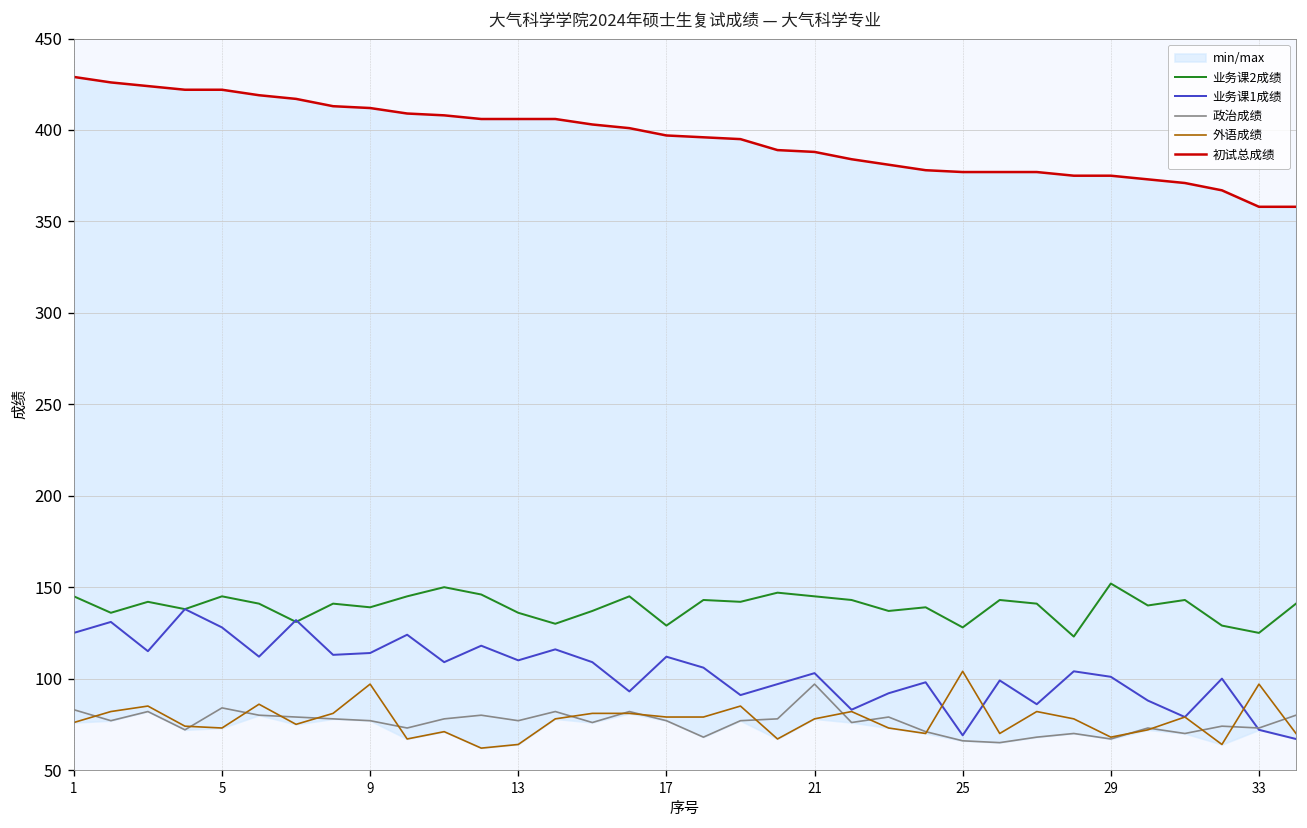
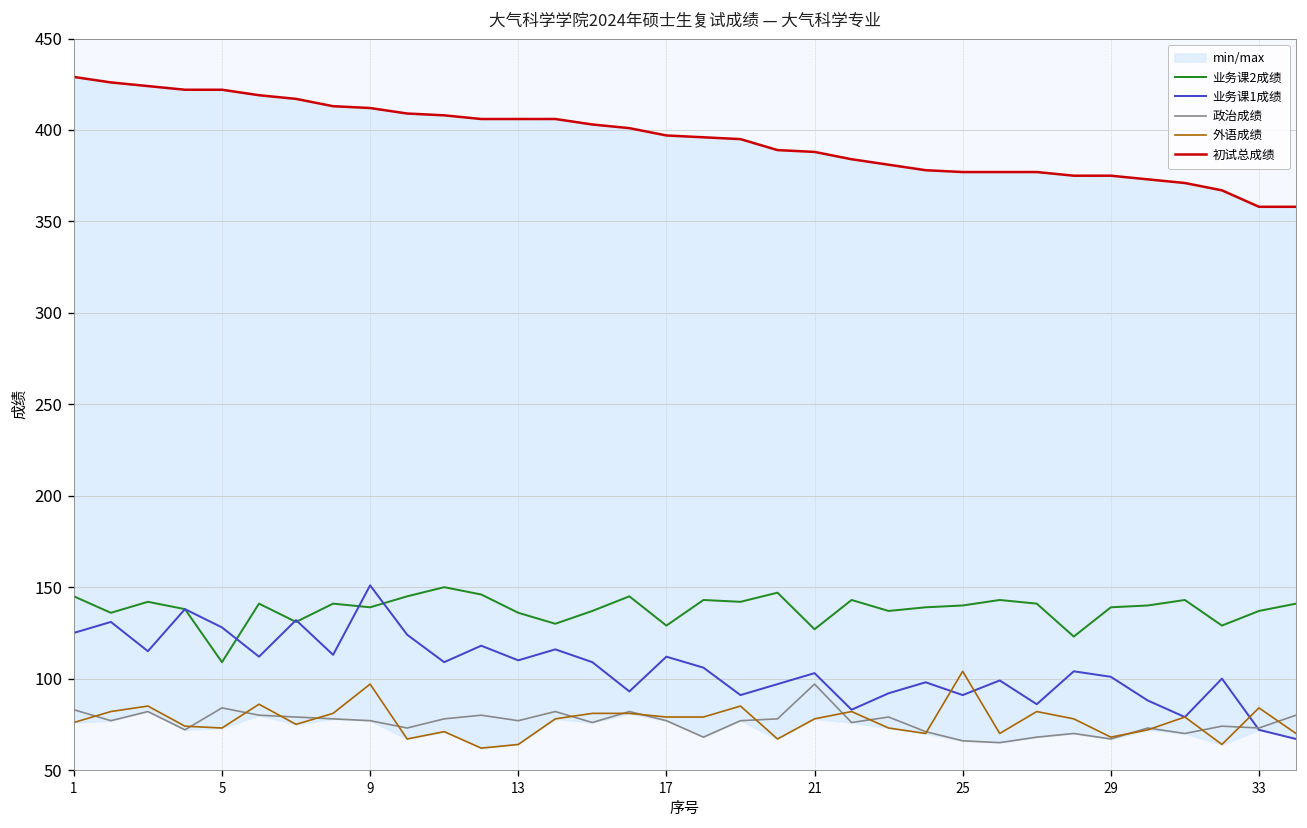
业务课2成绩, 5: 145 -> 109
业务课1成绩, 9: 114 -> 151
业务课2成绩, 21: 145 -> 127
业务课2成绩, 25: 128 -> 140
业务课1成绩, 25: 69 -> 91
业务课2成绩, 29: 152 -> 139
业务课2成绩, 33: 125 -> 137
外语成绩, 33: 97 -> 84
